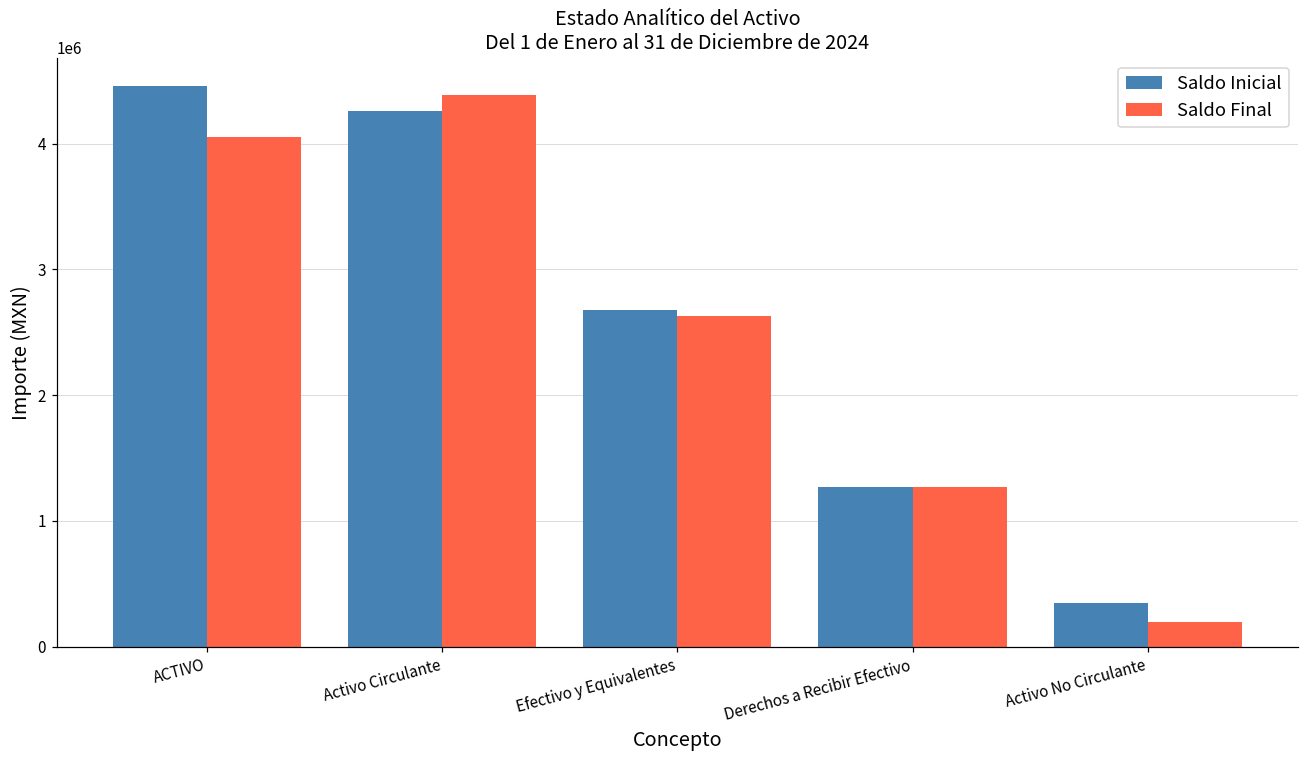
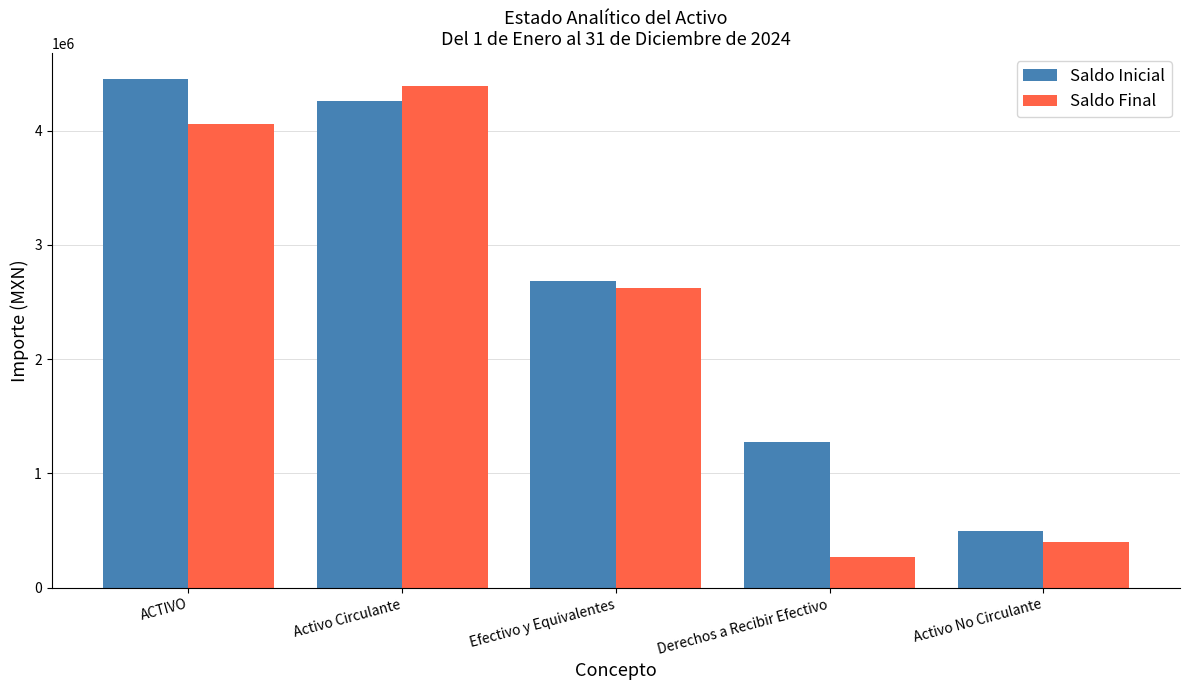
Saldo Final, Derechos a Recibir Efectivo: 1270000 -> 270000
Saldo Inicial, Activo No Circulante: 350000 -> 500000
Saldo Final, Activo No Circulante: 200000 -> 400000
